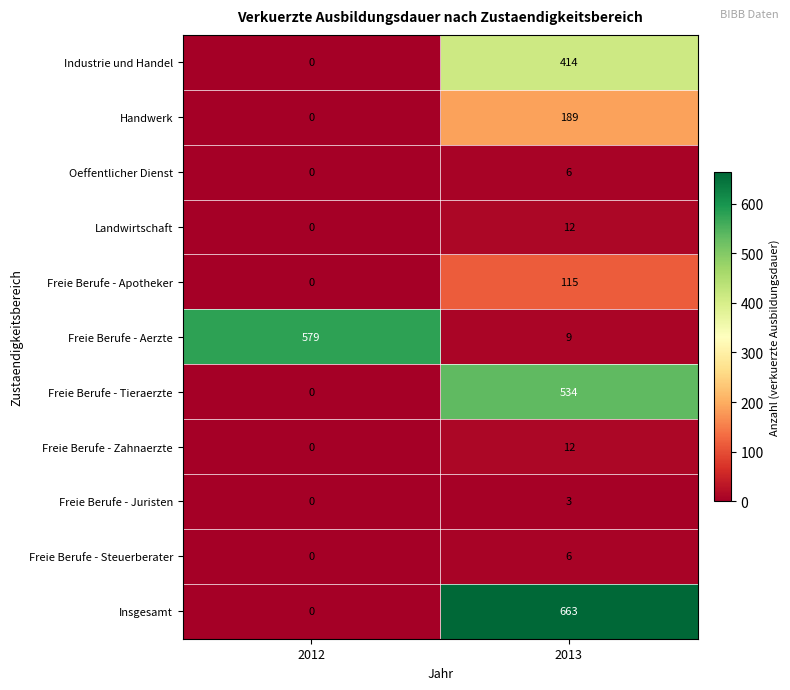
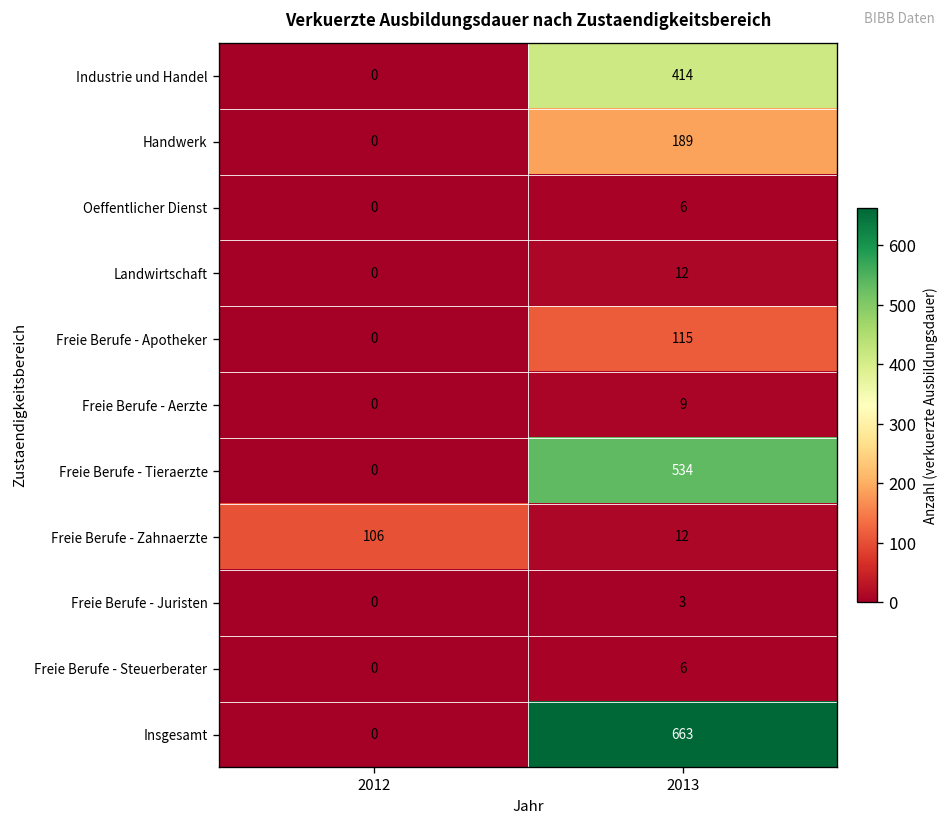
Freie Berufe - Aerzte, 2012: 579 -> 0
Freie Berufe - Zahnaerzte, 2012: 0 -> 106
